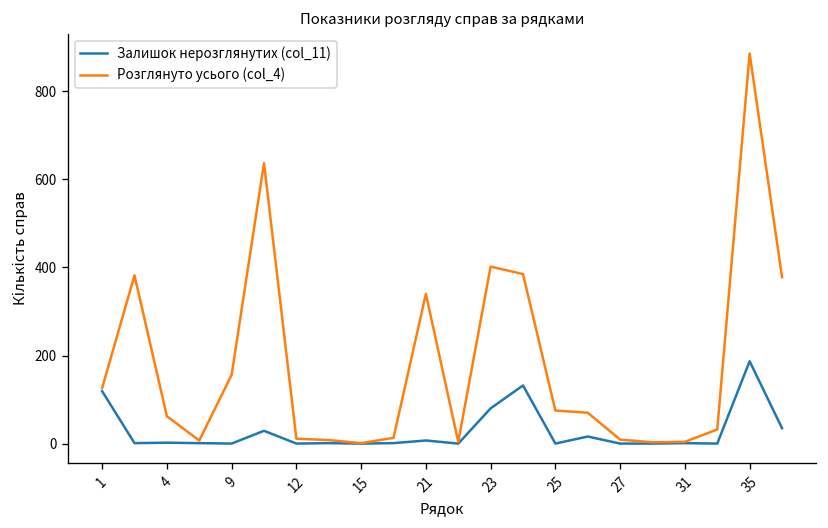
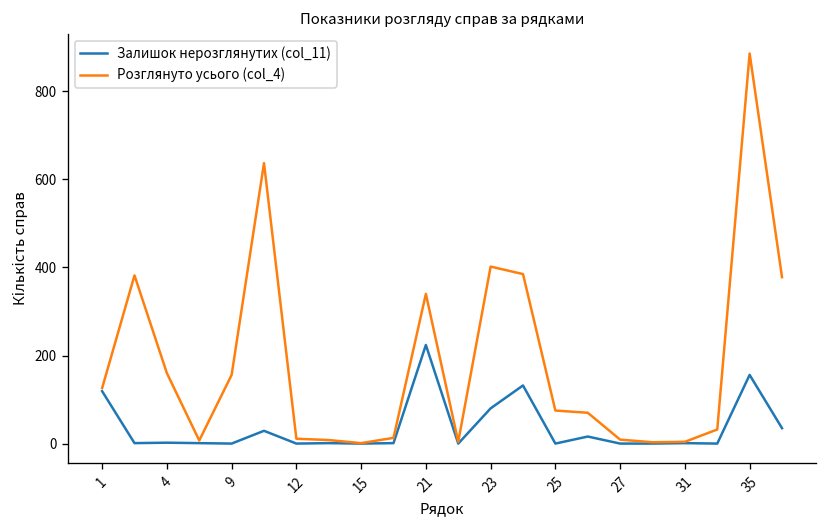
Розглянуто усього (col_4), 4: 60 -> 160
Залишок нерозглянутих (col_11), 21: 10 -> 220
Залишок нерозглянутих (col_11), 35: 190 -> 160
